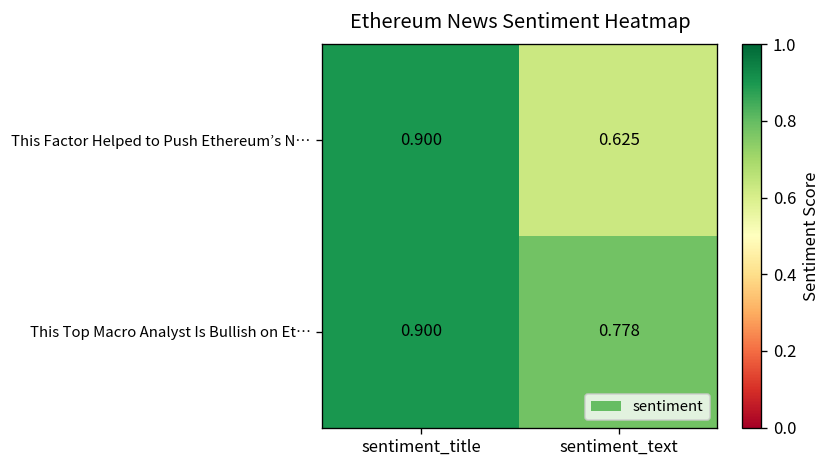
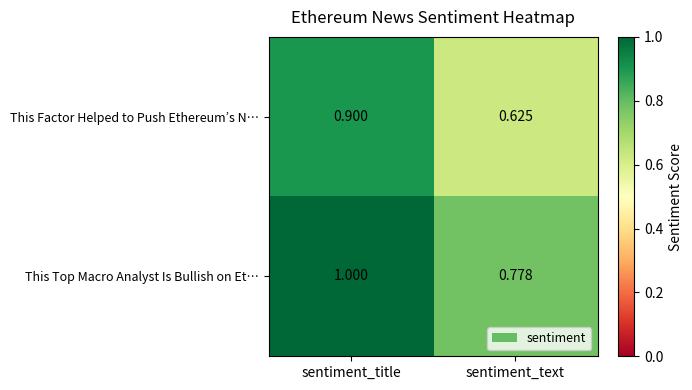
This Top Macro Analyst Is Bullish on Et…, sentiment_title: 0.900 -> 1.000
